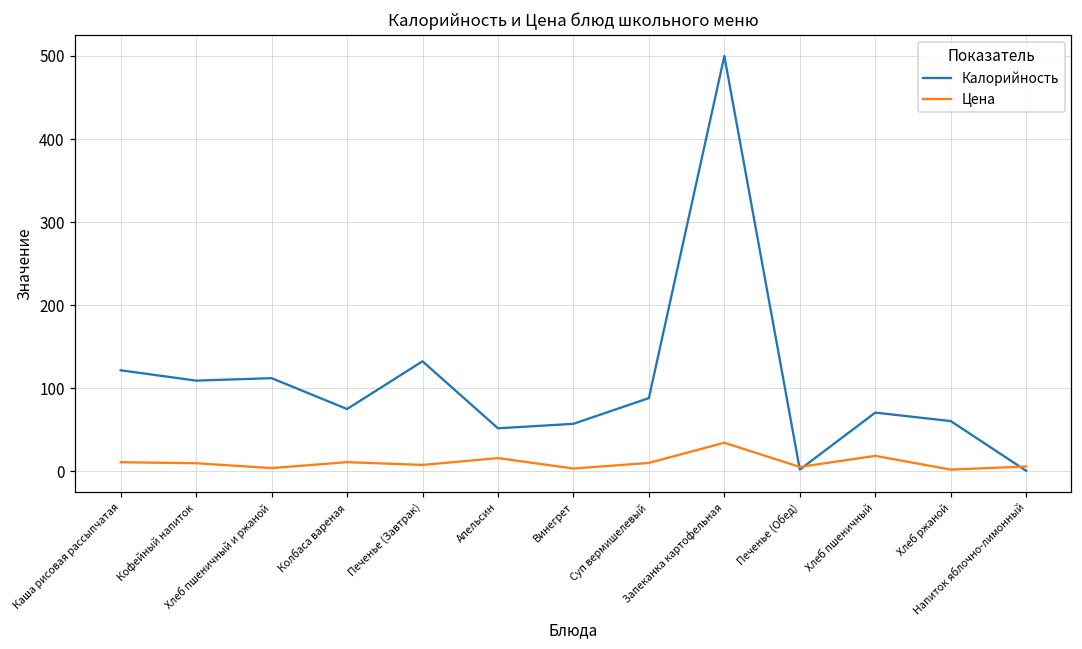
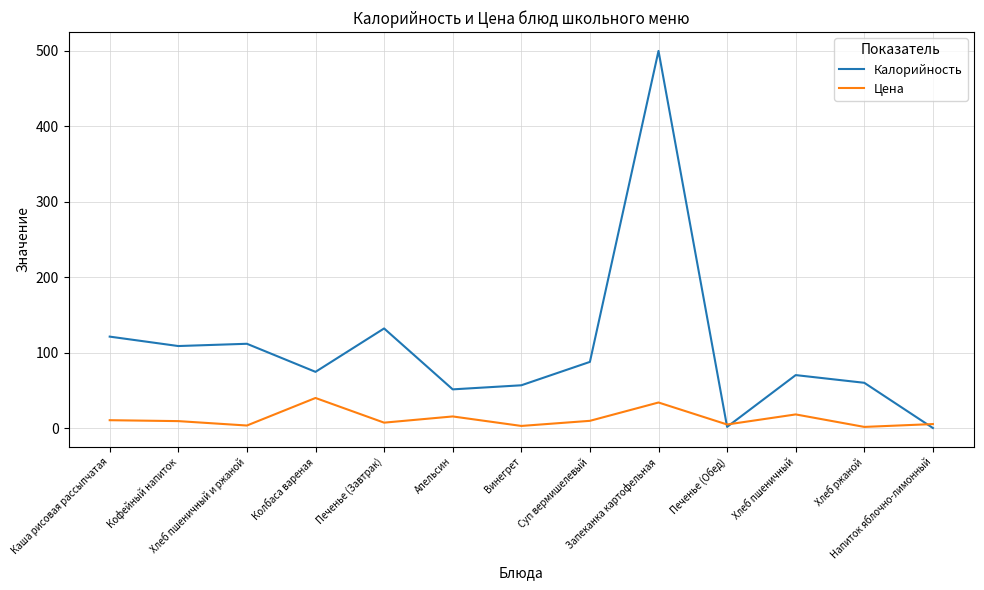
Цена, Колбаса вареная: 10 -> 40
